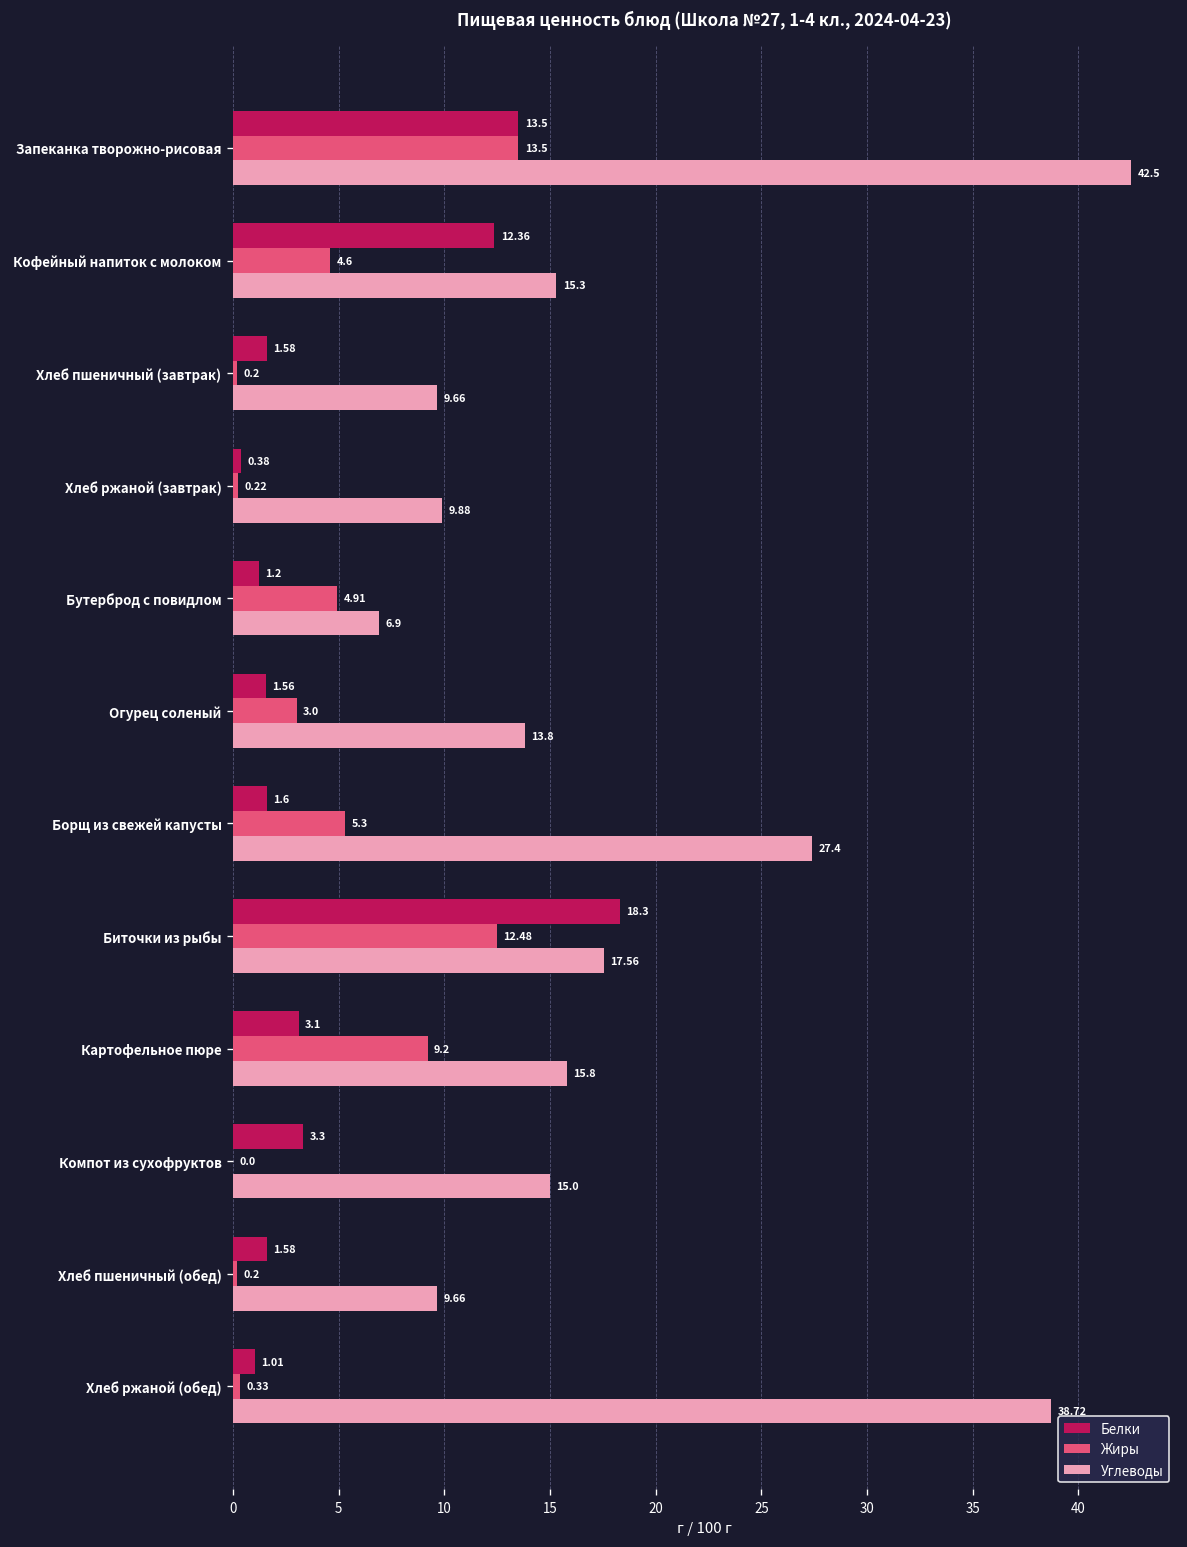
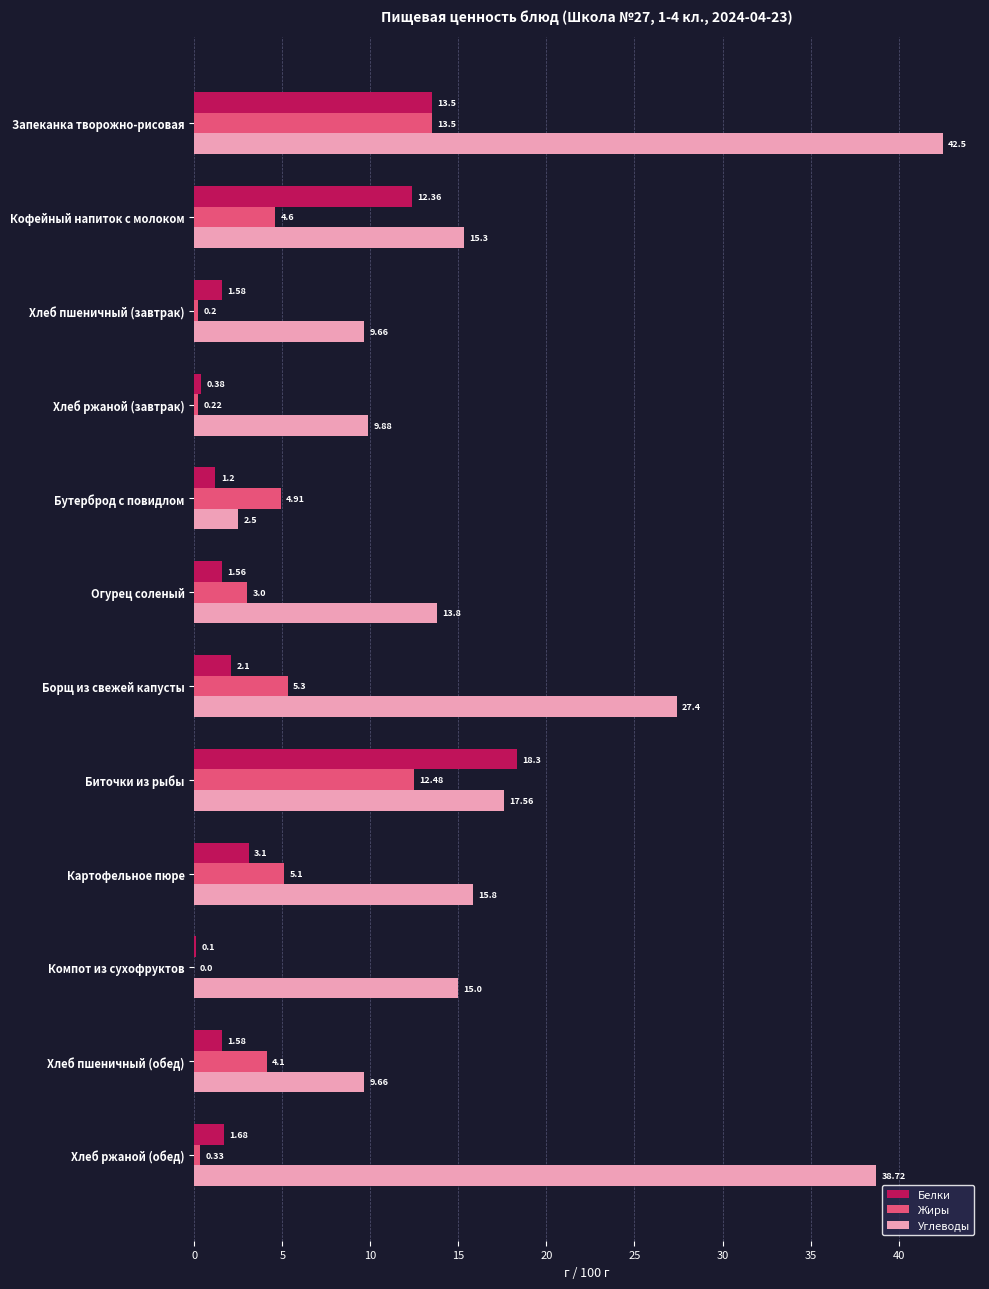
Углеводы, Бутерброд с повидлом: 6.9 -> 2.5
Белки, Борщ из свежей капусты: 1.6 -> 2.1
Жиры, Картофельное пюре: 9.2 -> 5.1
Белки, Компот из сухофруктов: 3.3 -> 0.1
Жиры, Хлеб пшеничный (обед): 0.2 -> 4.1
Белки, Хлеб ржаной (обед): 1.01 -> 1.68
